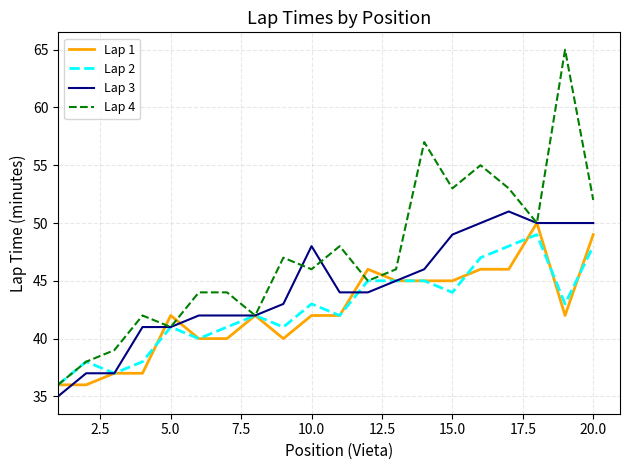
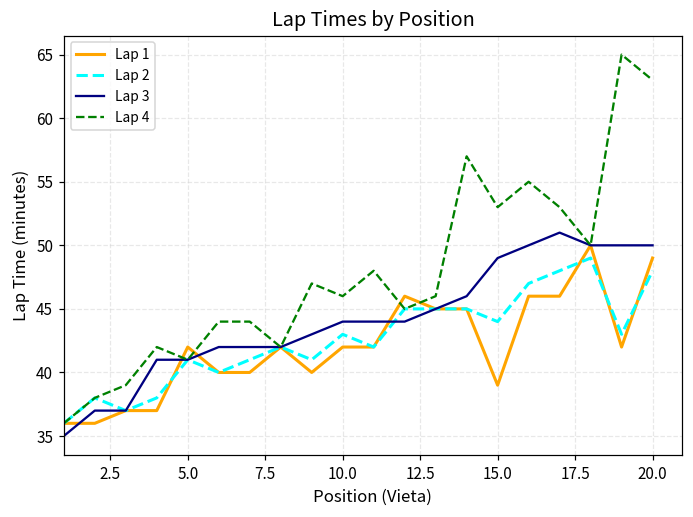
Lap 3, 10.0: 48 -> 44
Lap 1, 15.0: 45 -> 39
Lap 4, 20.0: 52 -> 63
